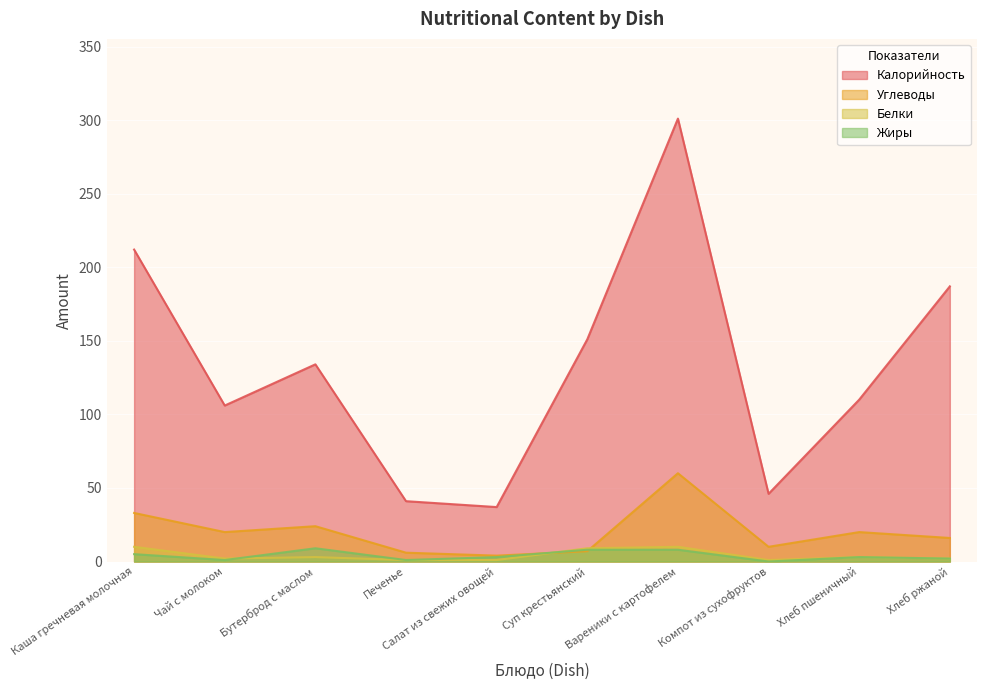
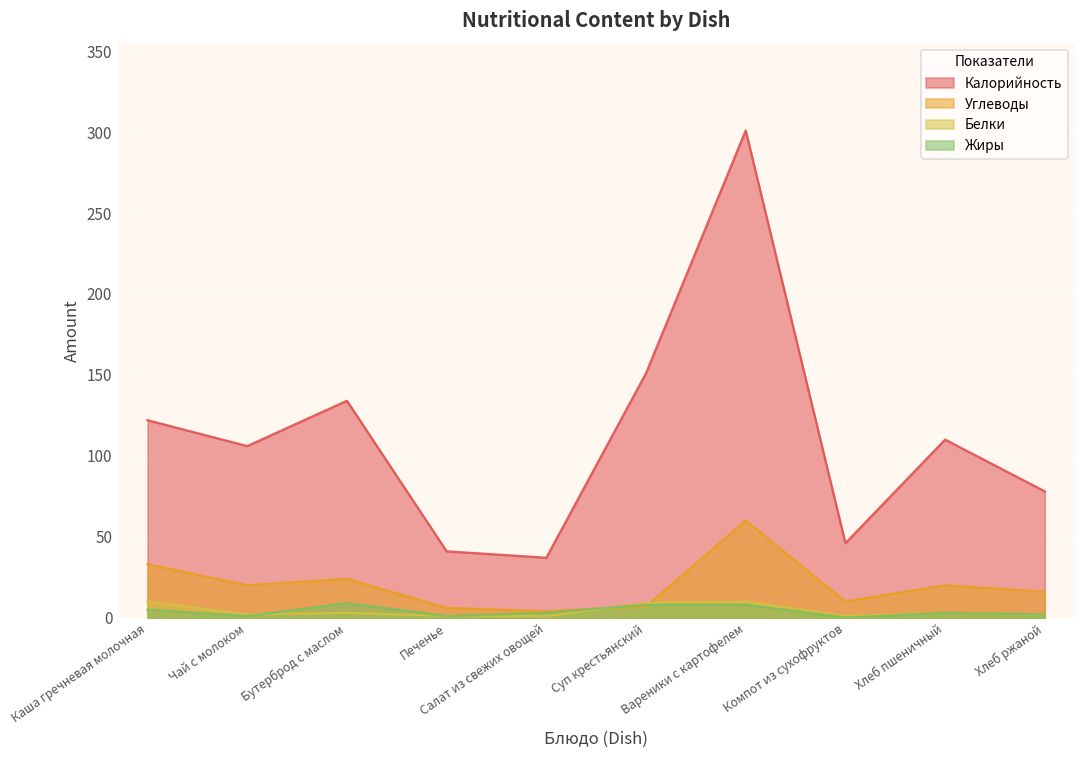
Калорийность, Каша гречневая молочная: 212 -> 122
Калорийность, Хлеб ржаной: 187 -> 78
